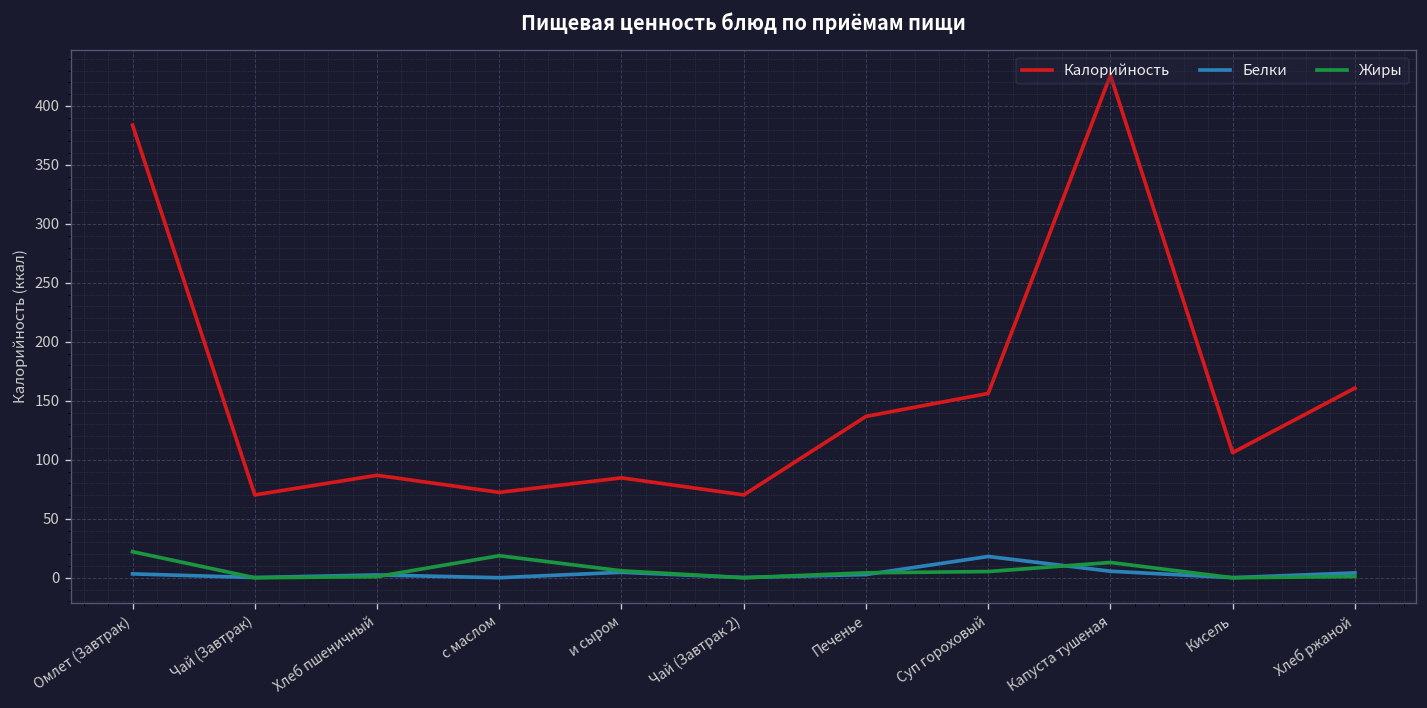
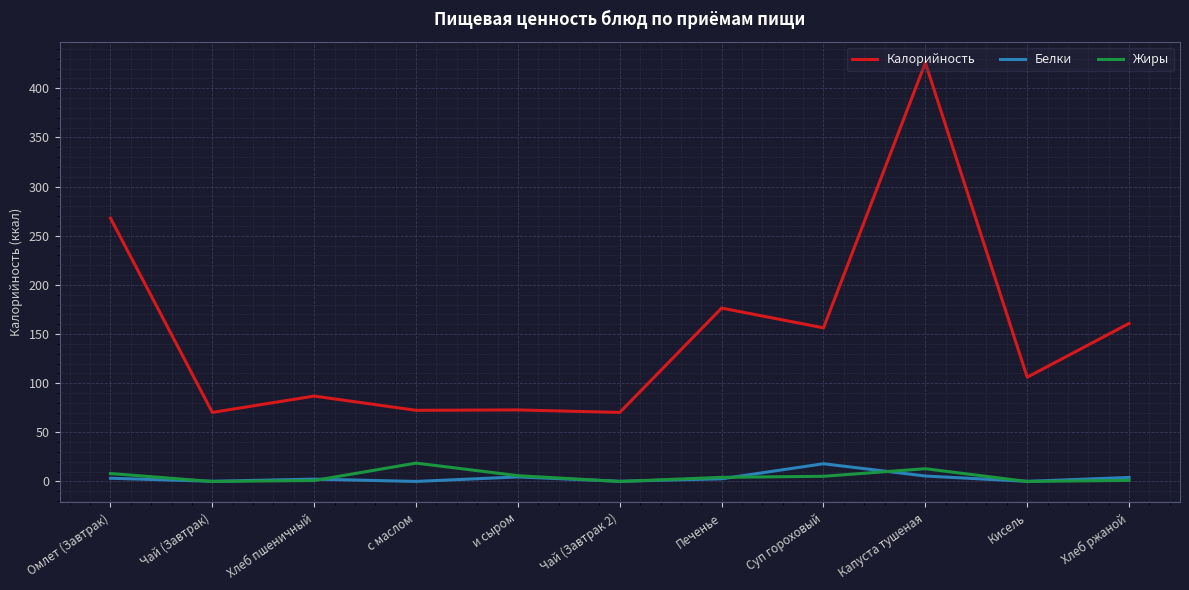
Калорийность, Омлет (Завтрак): 380 -> 270
Жиры, Омлет (Завтрак): 20 -> 10
Калорийность, и сыром: 80 -> 70
Калорийность, Печенье: 140 -> 180
